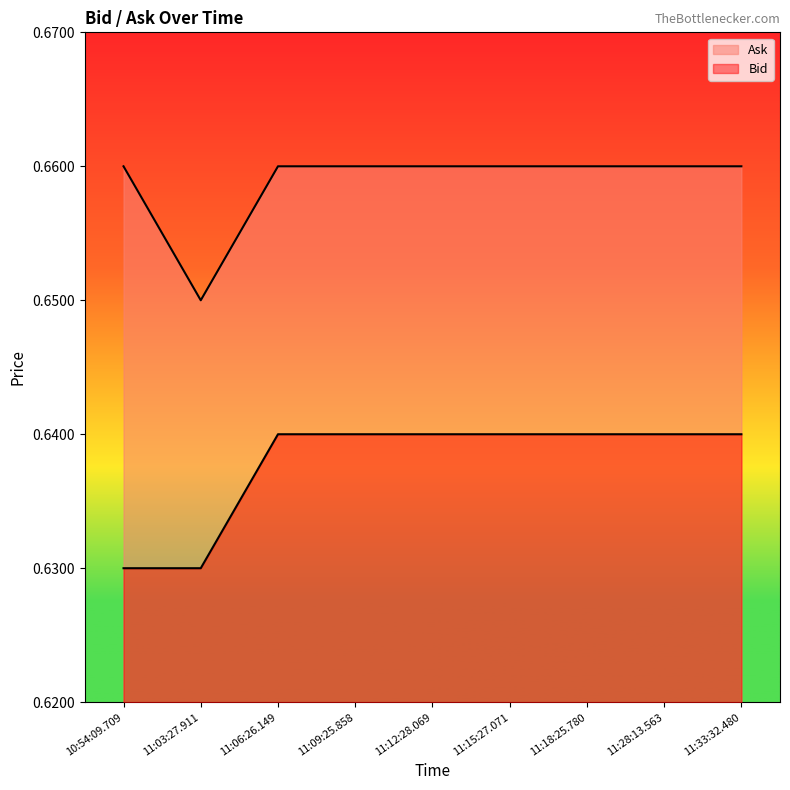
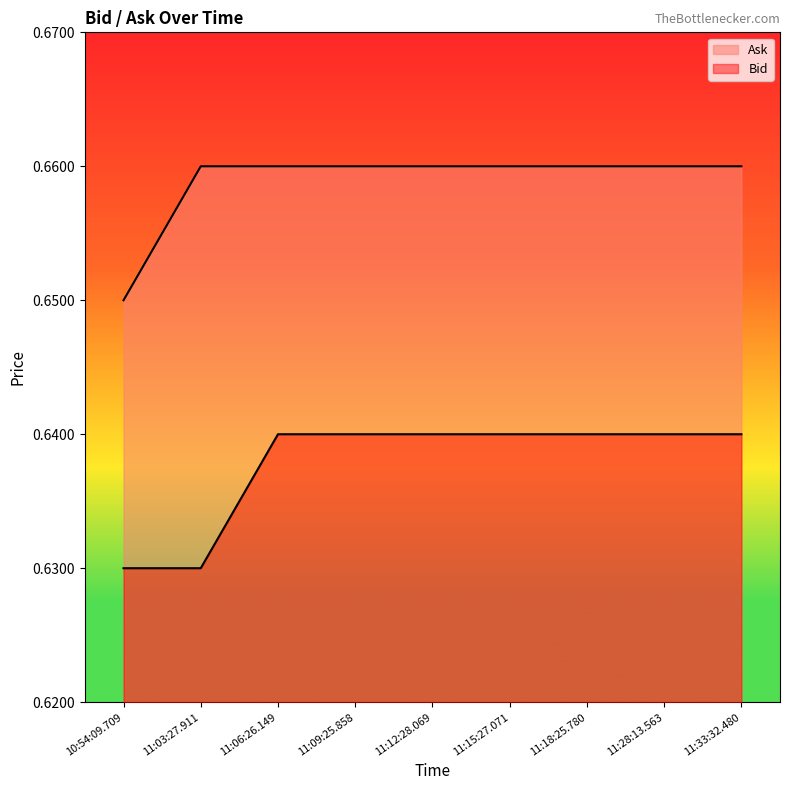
Ask, 10:54:09.709: 0.66 -> 0.65
Ask, 11:03:27.911: 0.65 -> 0.66
